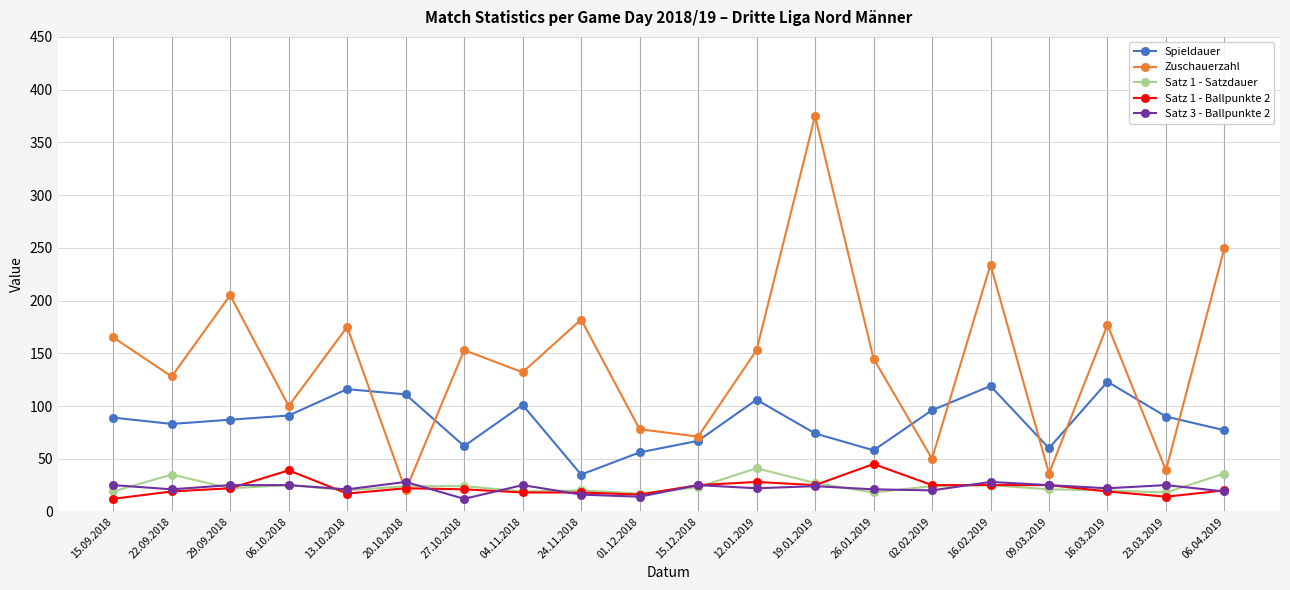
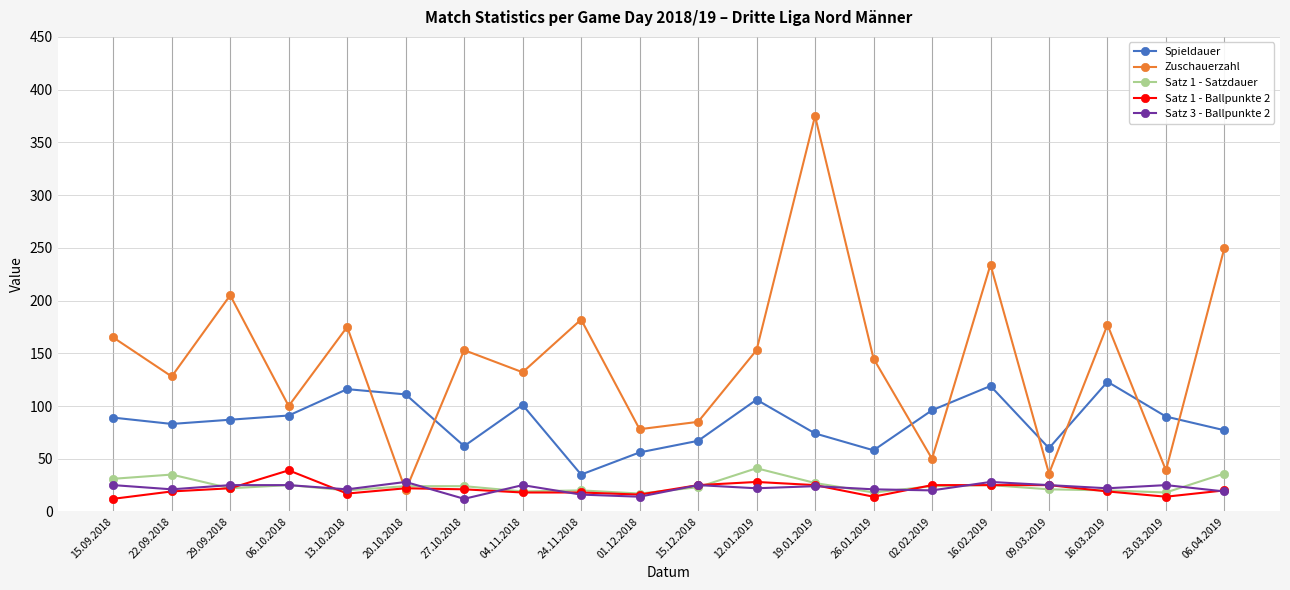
Satz 1 - Satzdauer, 15.09.2018: 19 -> 31
Zuschauerzahl, 15.12.2018: 71 -> 85
Satz 1 - Ballpunkte 2, 26.01.2019: 45 -> 14
